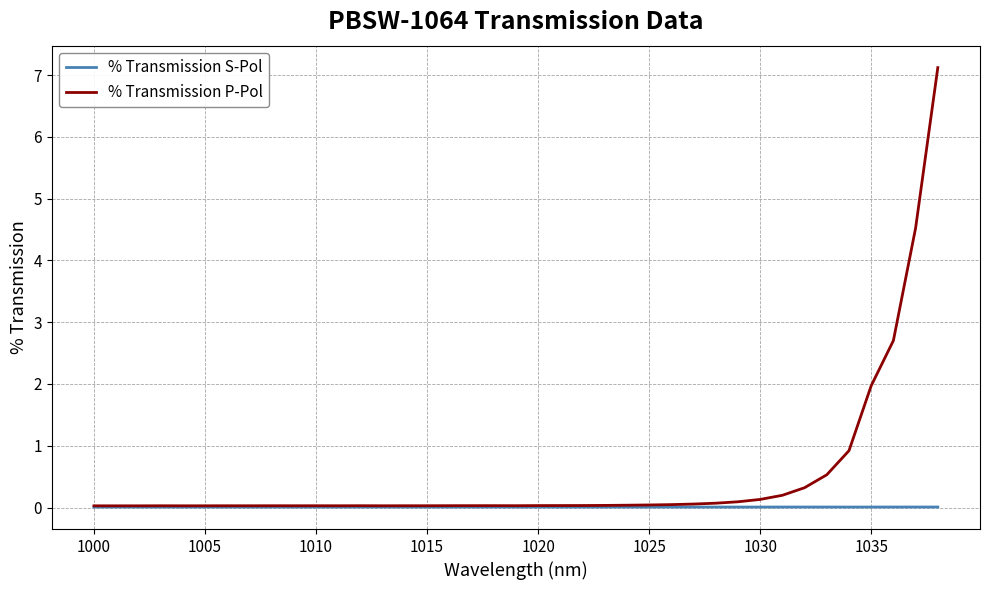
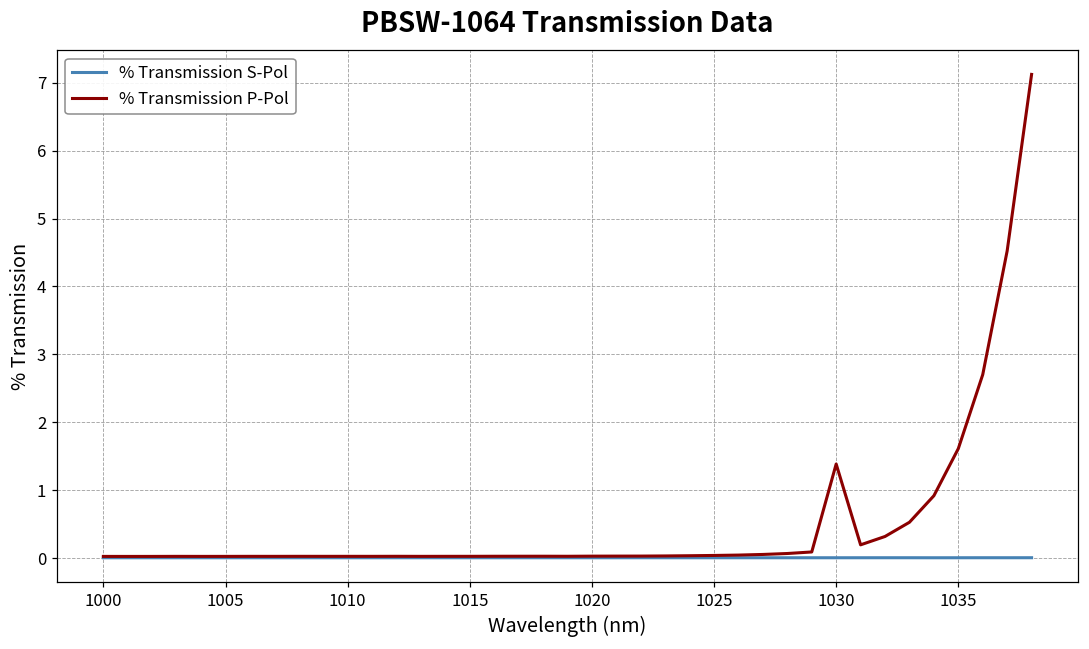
% Transmission P-Pol, 1030: 0.1 -> 1.4
% Transmission P-Pol, 1035: 2.0 -> 1.6
